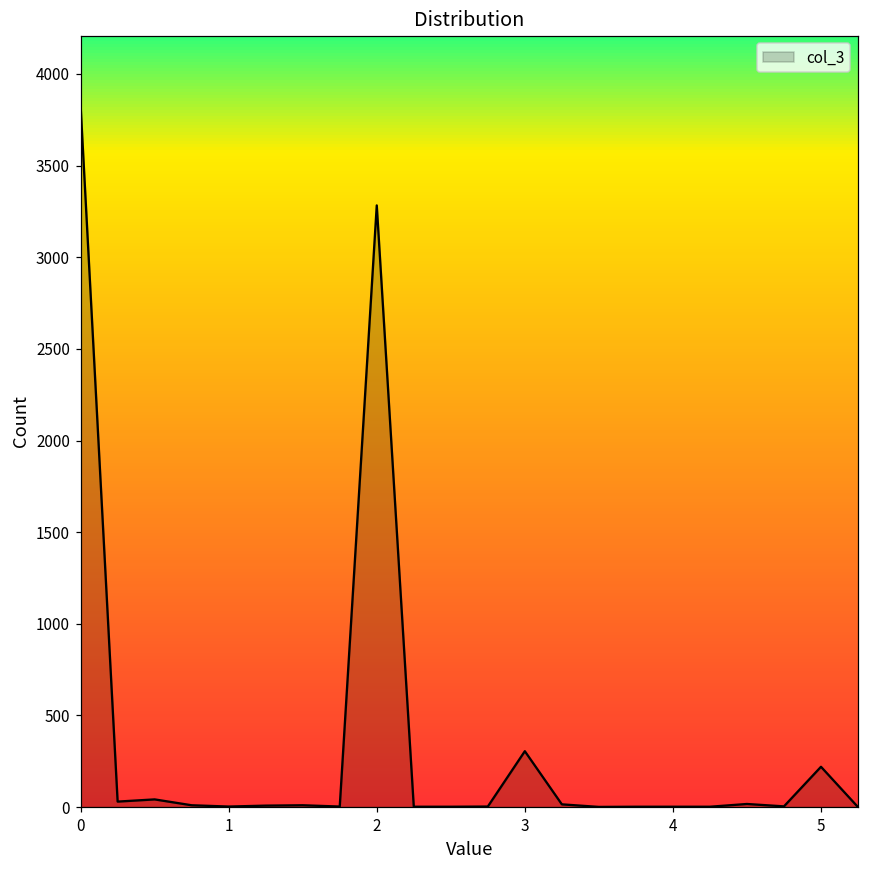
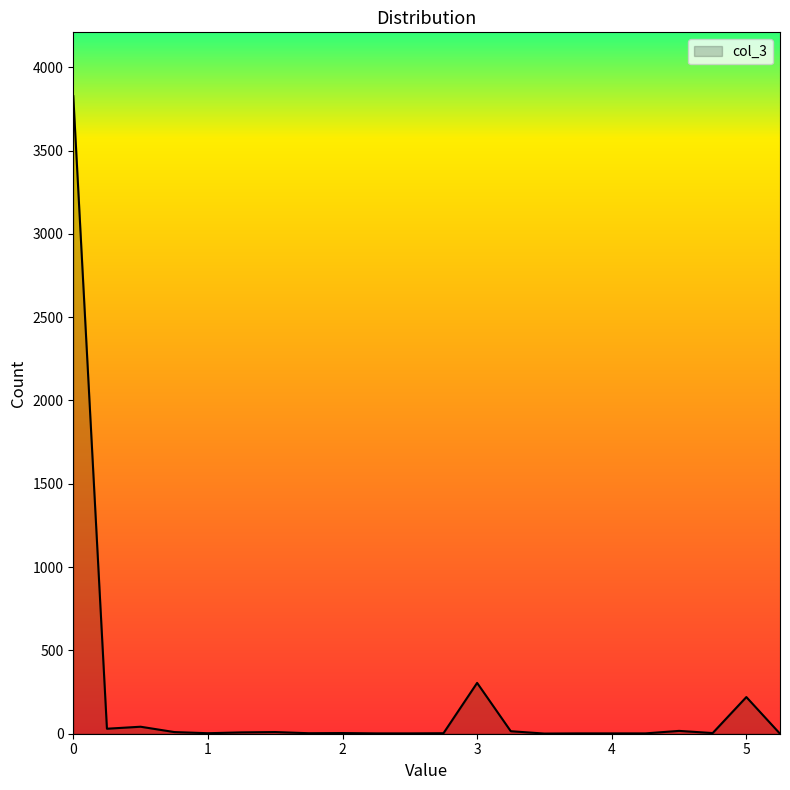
2: 3280 -> 0
